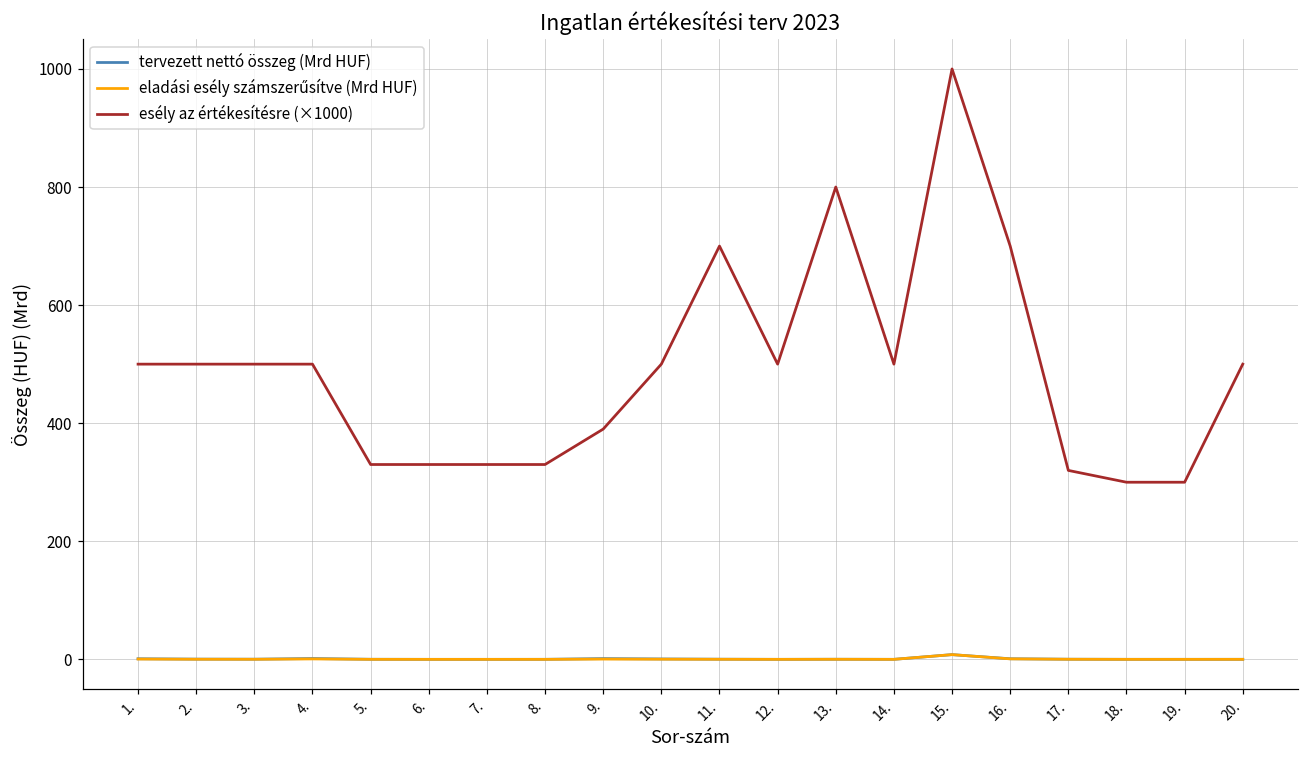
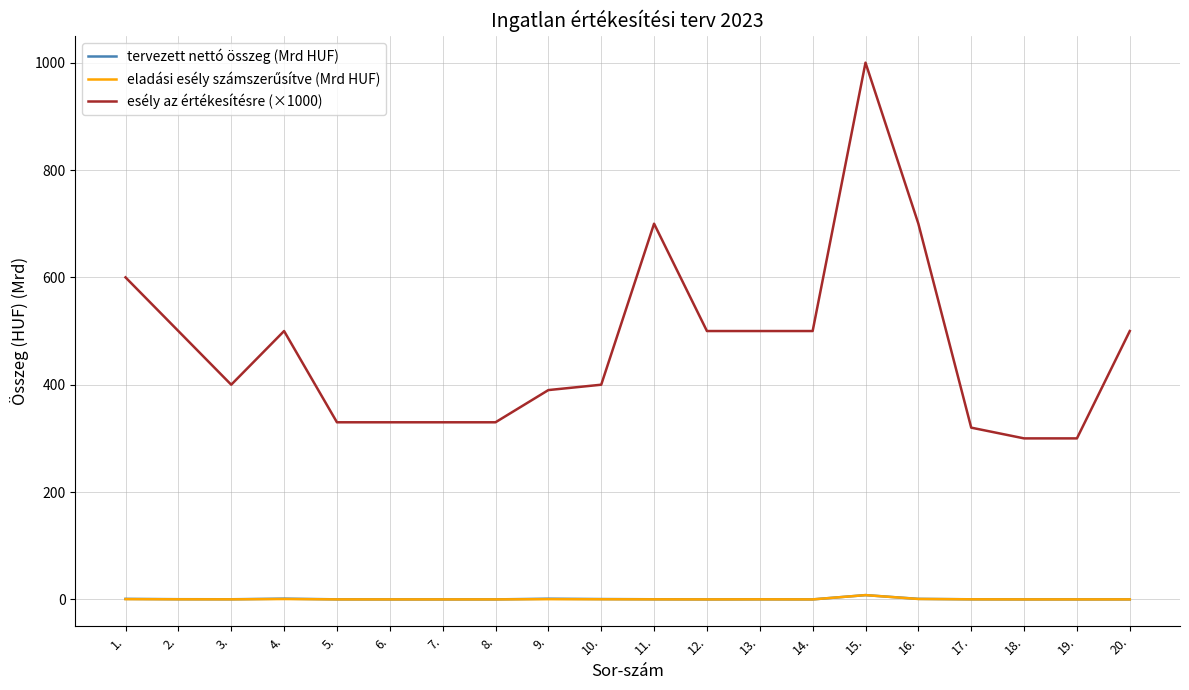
esély az értékesítésre (×1000), 1.: 500 -> 600
esély az értékesítésre (×1000), 3.: 500 -> 400
esély az értékesítésre (×1000), 10.: 500 -> 400
esély az értékesítésre (×1000), 13.: 800 -> 500
